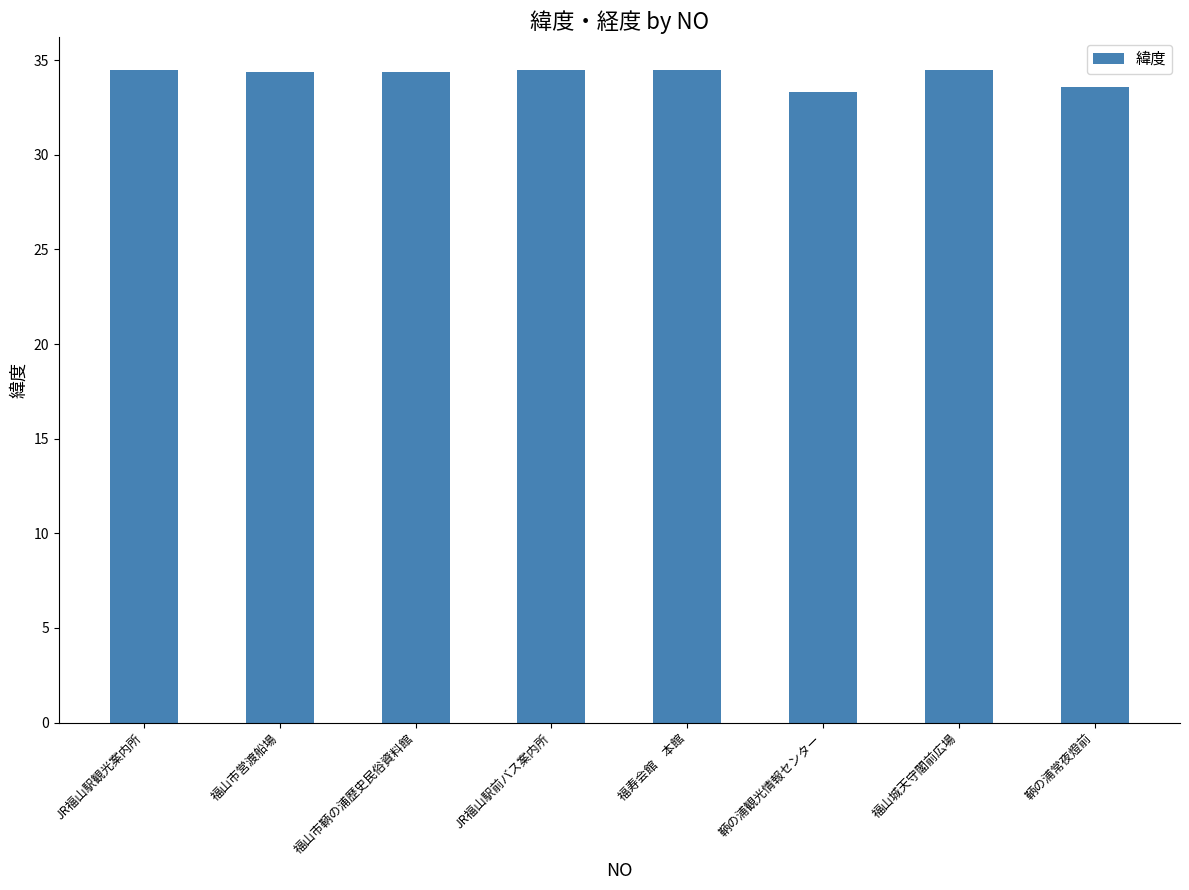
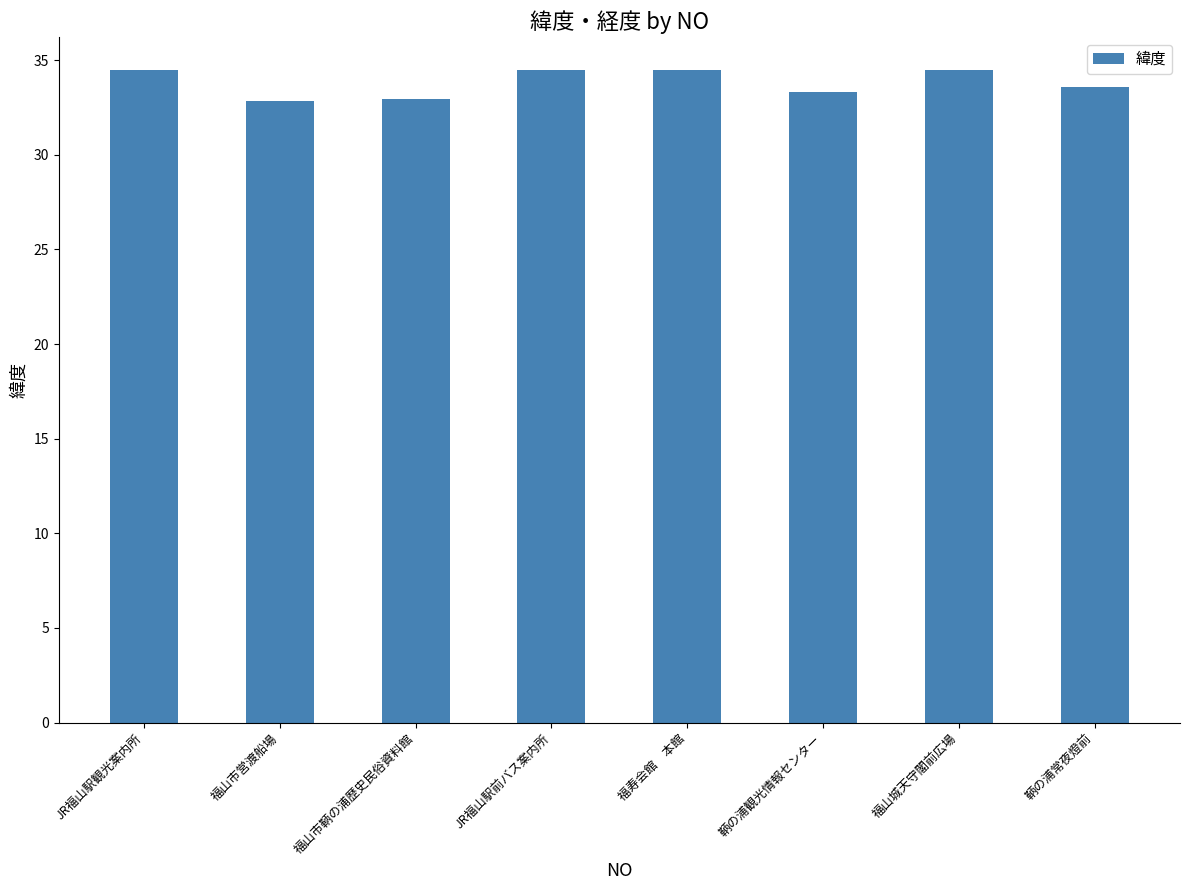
福山市営渡船場: 34.4 -> 32.9
福山市鞆の浦歴史民俗資料館: 34.4 -> 33.0
